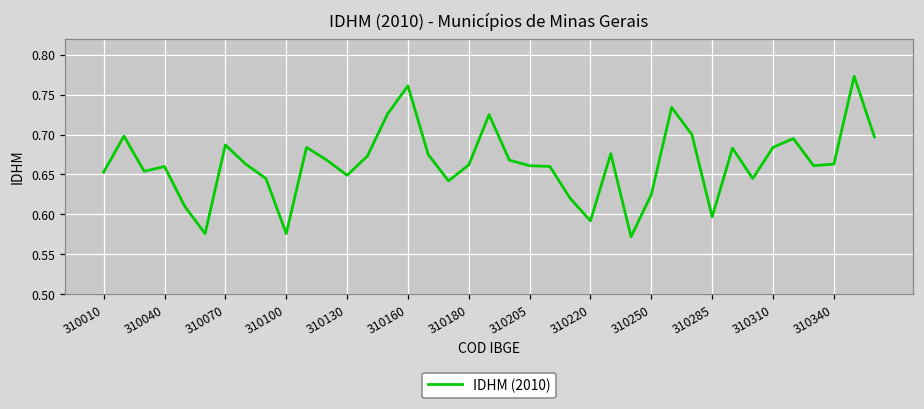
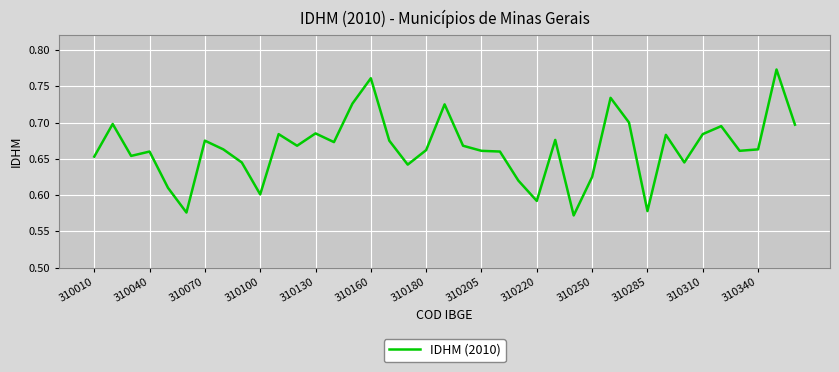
310070: 0.69 -> 0.68
310100: 0.58 -> 0.60
310130: 0.65 -> 0.69
310285: 0.60 -> 0.58
